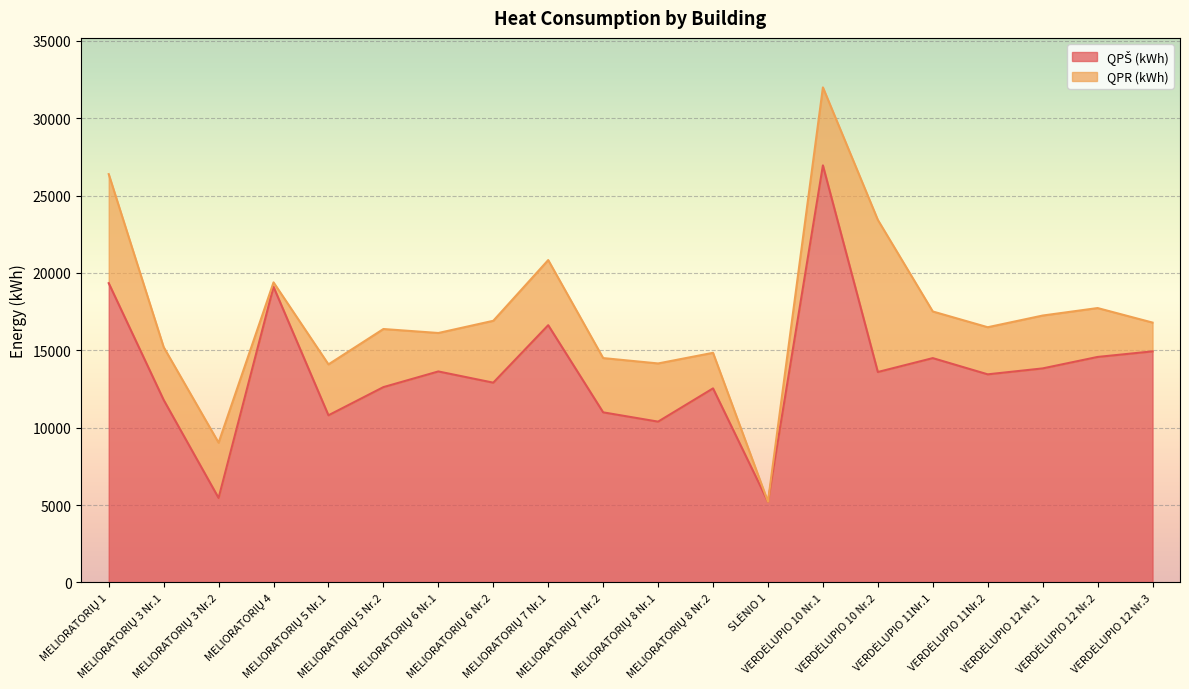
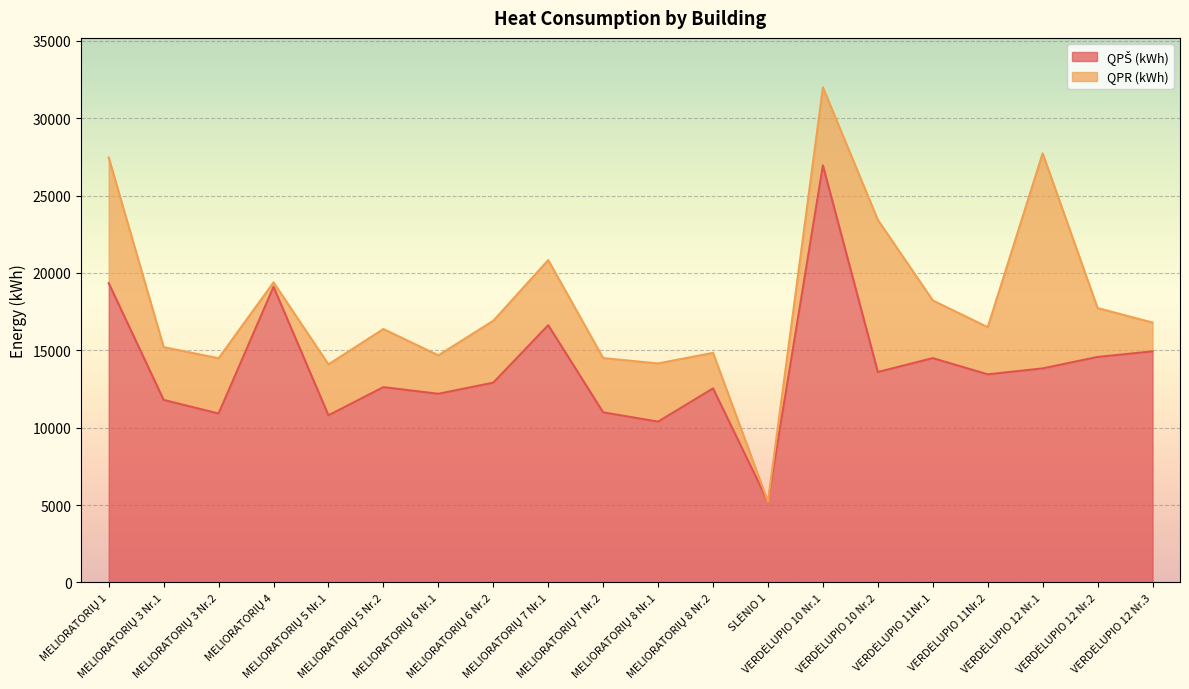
QPR (kWh), MELIORATORIŲ 1: 7000 -> 8100
QPŠ (kWh), MELIORATORIŲ 3 Nr.2: 5500 -> 10900
QPŠ (kWh), MELIORATORIŲ 6 Nr.1: 13600 -> 12200
QPR (kWh), VERDĖLUPIO 11Nr.1: 3000 -> 3700
QPR (kWh), VERDĖLUPIO 12 Nr.1: 3400 -> 13900
